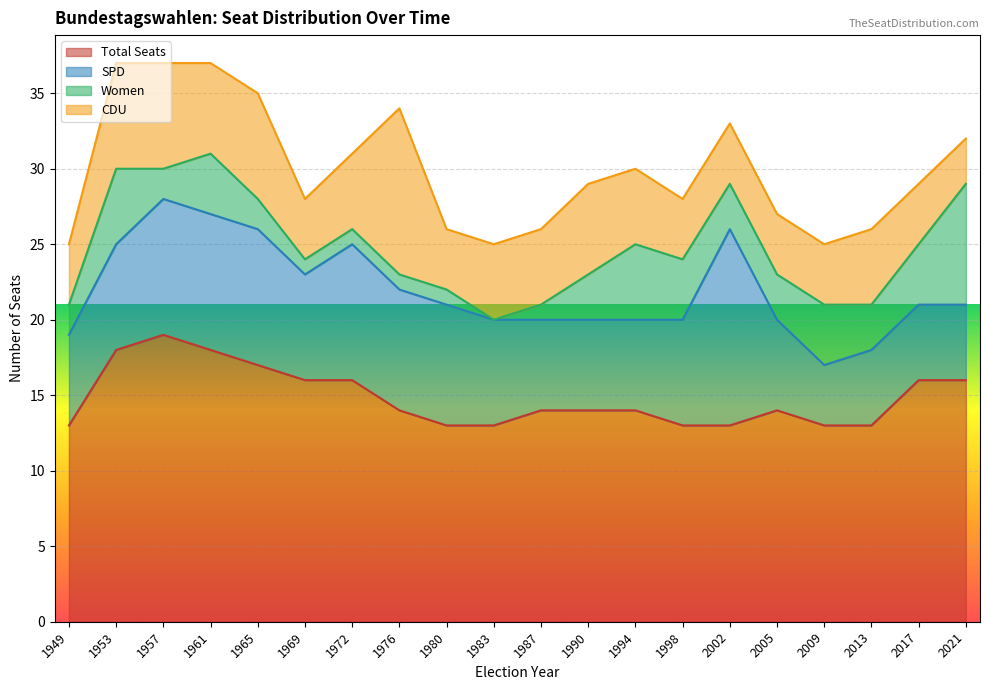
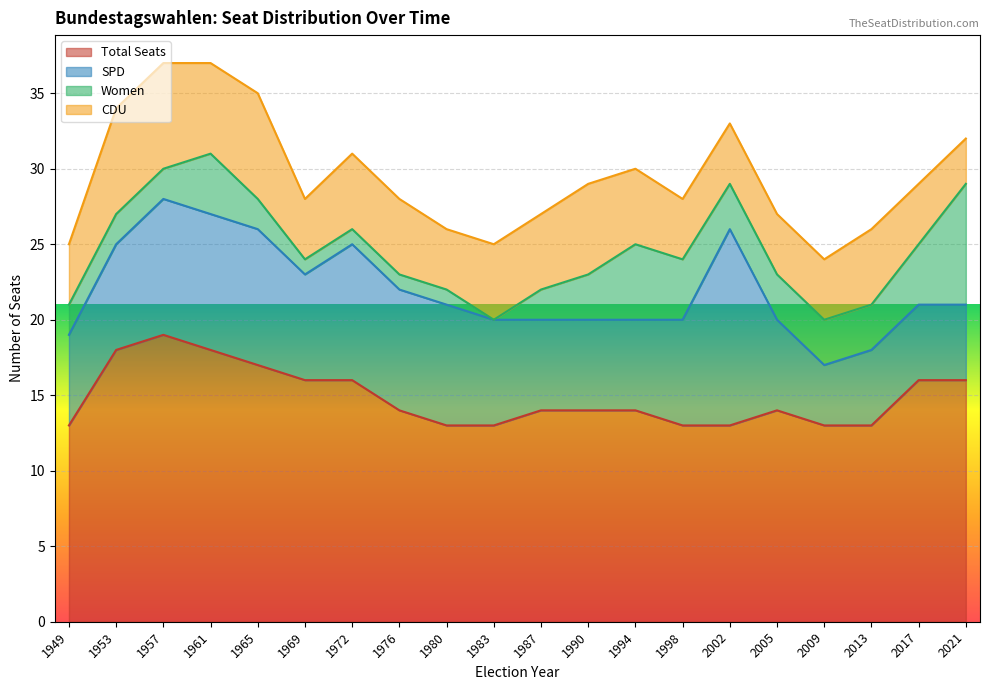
Women, 1953: 5 -> 2
CDU, 1976: 11 -> 5
Women, 1987: 1 -> 2
Women, 2009: 4 -> 3
